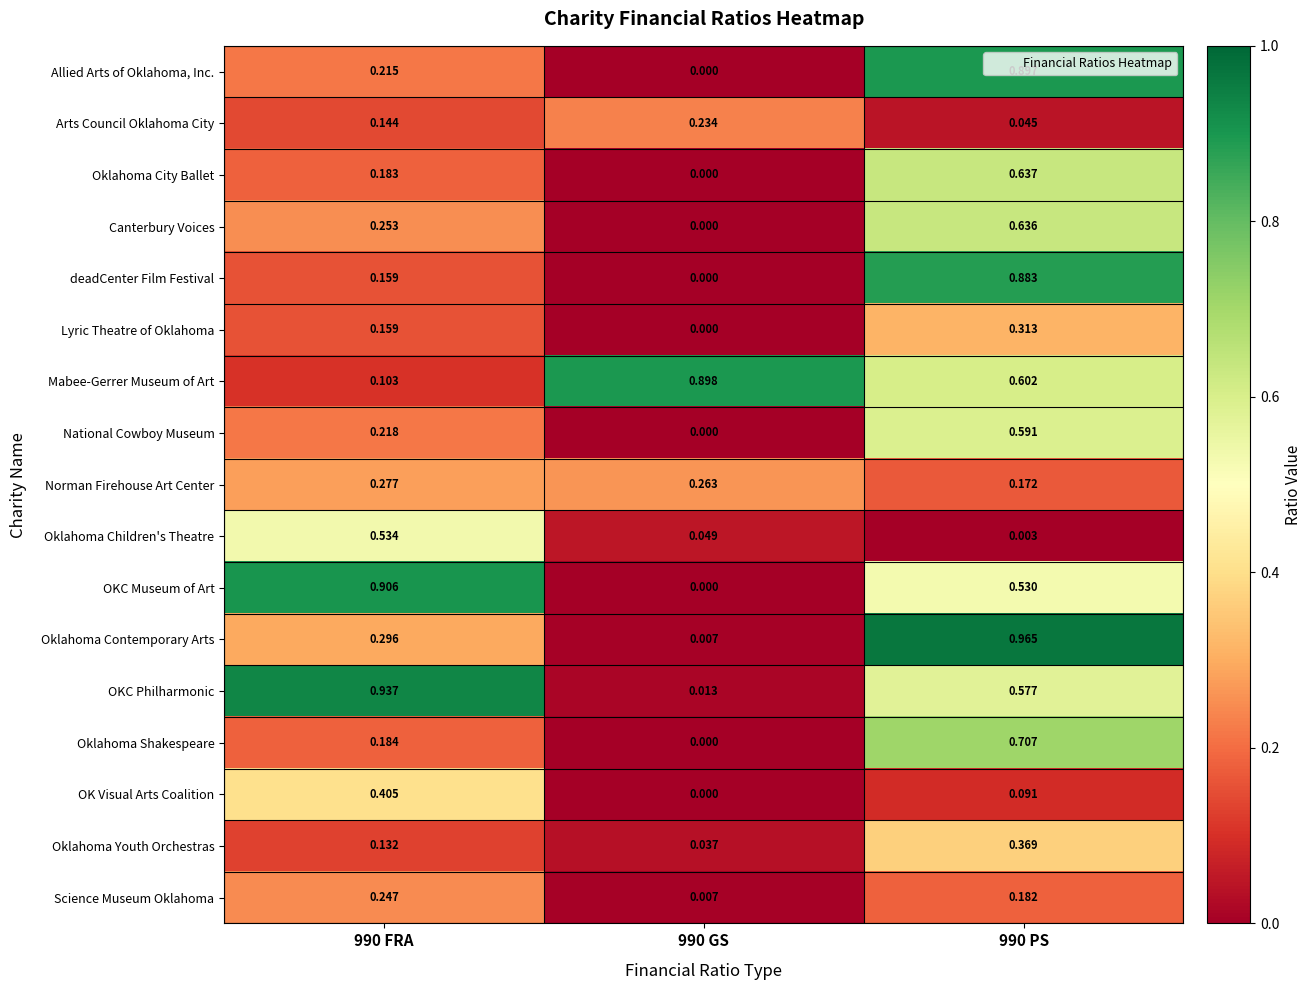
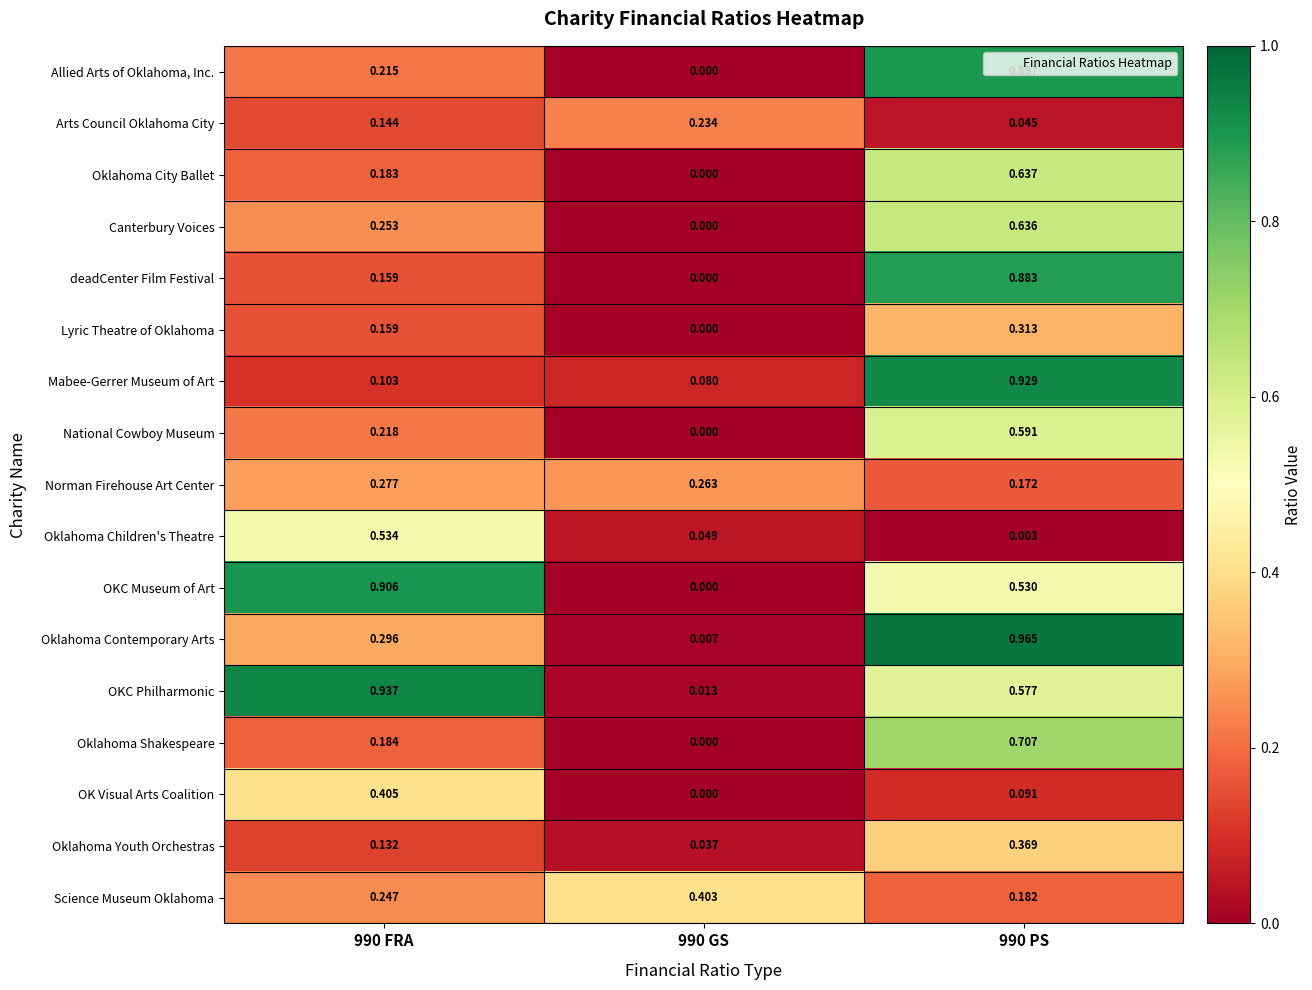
Mabee-Gerrer Museum of Art, 990 GS: 0.898 -> 0.080
Mabee-Gerrer Museum of Art, 990 PS: 0.602 -> 0.929
Science Museum Oklahoma, 990 GS: 0.007 -> 0.403
